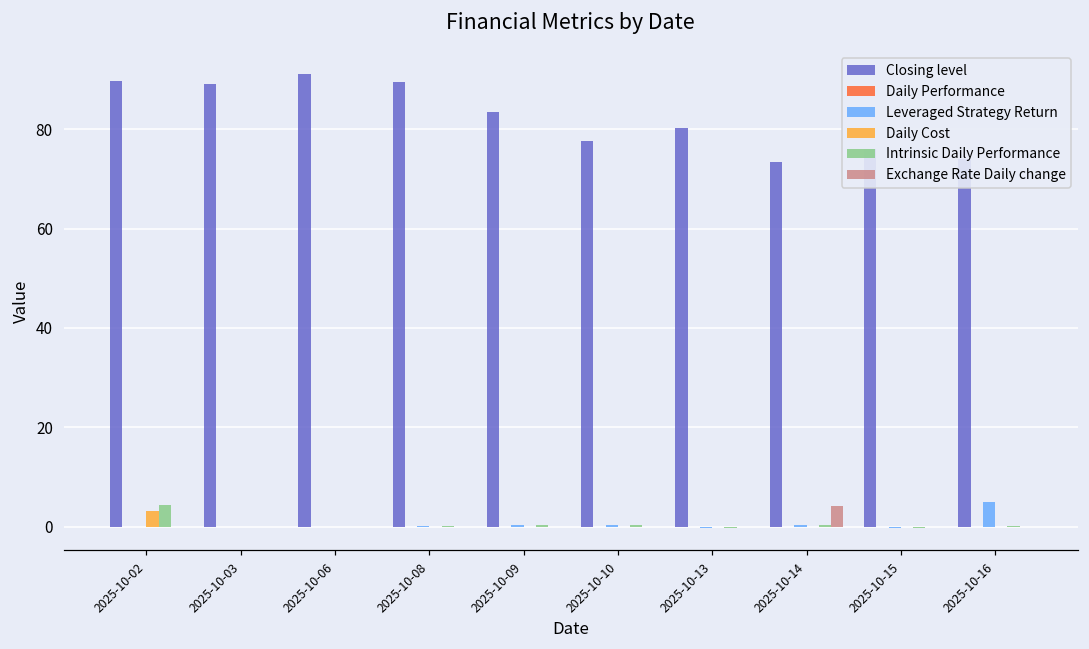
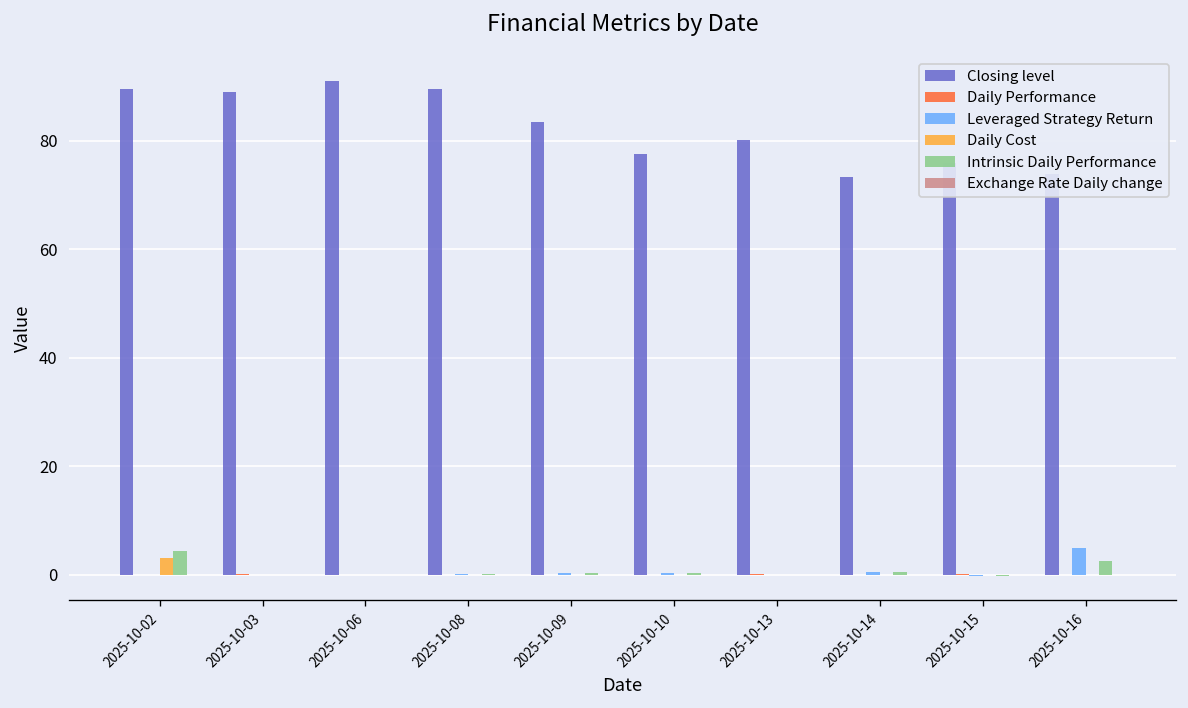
Exchange Rate Daily change, 2025-10-14: 4 -> 0
Intrinsic Daily Performance, 2025-10-16: 0 -> 3
